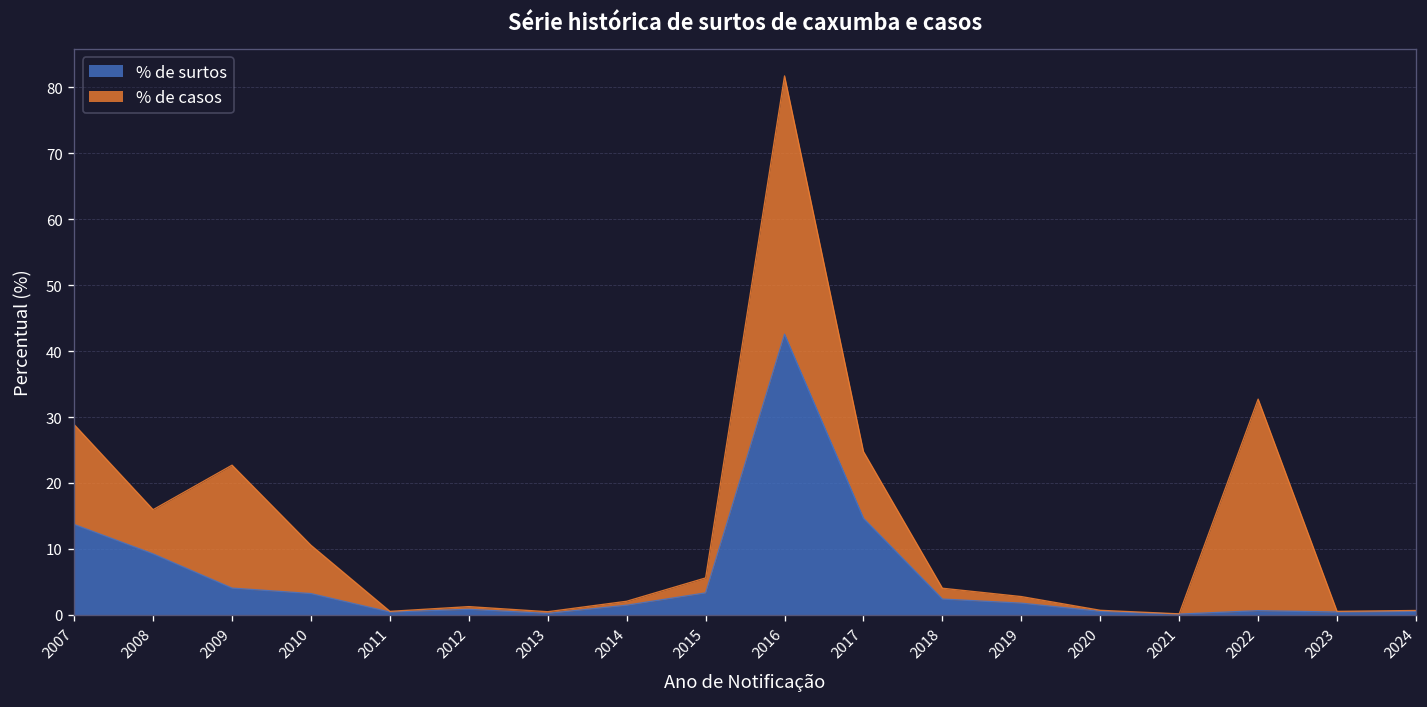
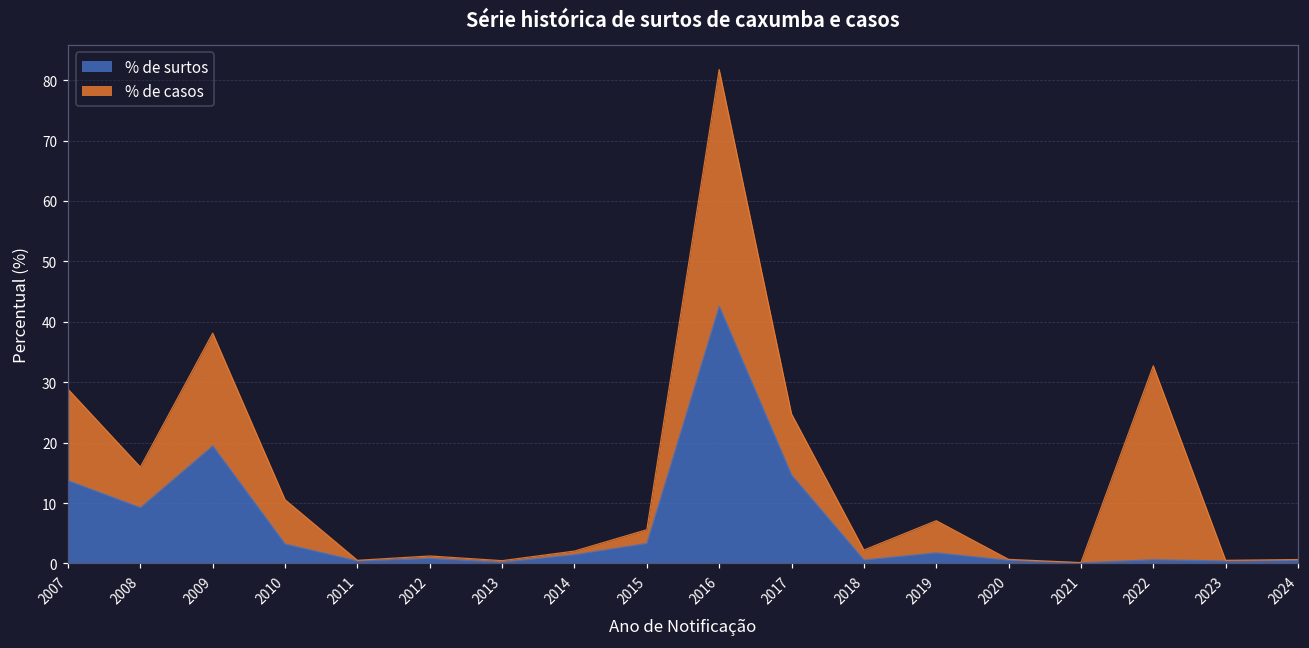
% de surtos, 2009: 4 -> 19
% de surtos, 2018: 2 -> 1
% de casos, 2019: 1 -> 5
